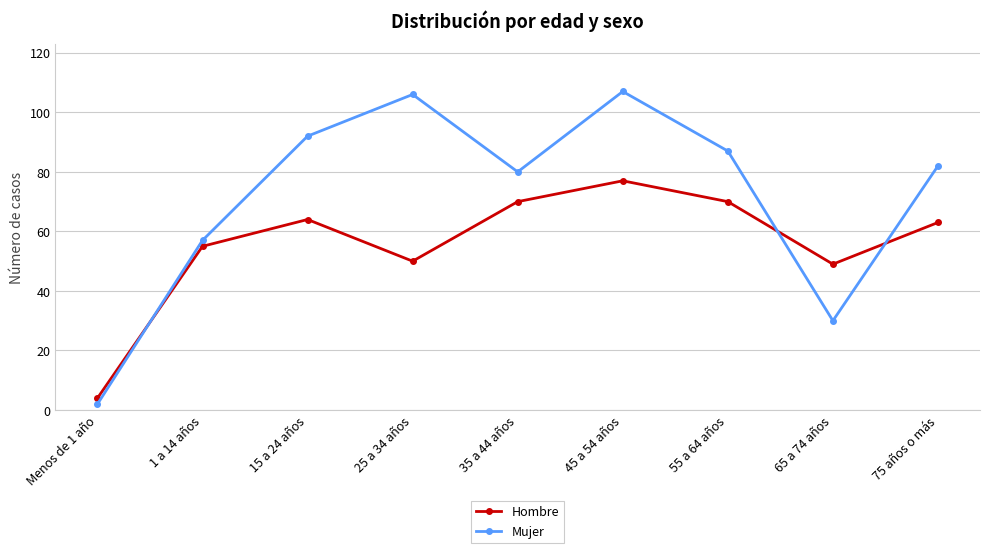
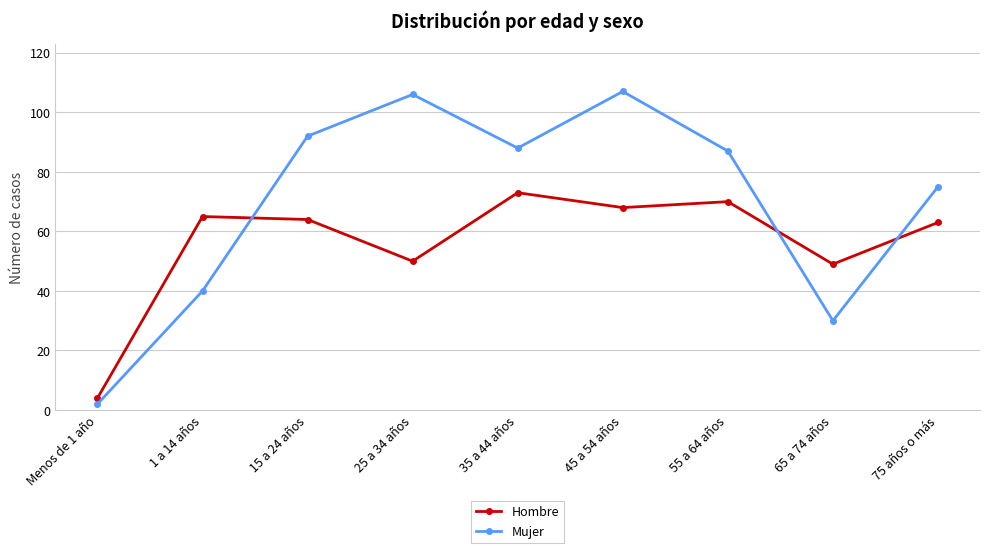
Hombre, 1 a 14 años: 55 -> 65
Mujer, 1 a 14 años: 57 -> 40
Hombre, 35 a 44 años: 70 -> 73
Mujer, 35 a 44 años: 80 -> 88
Hombre, 45 a 54 años: 77 -> 68
Mujer, 75 años o más: 82 -> 75
